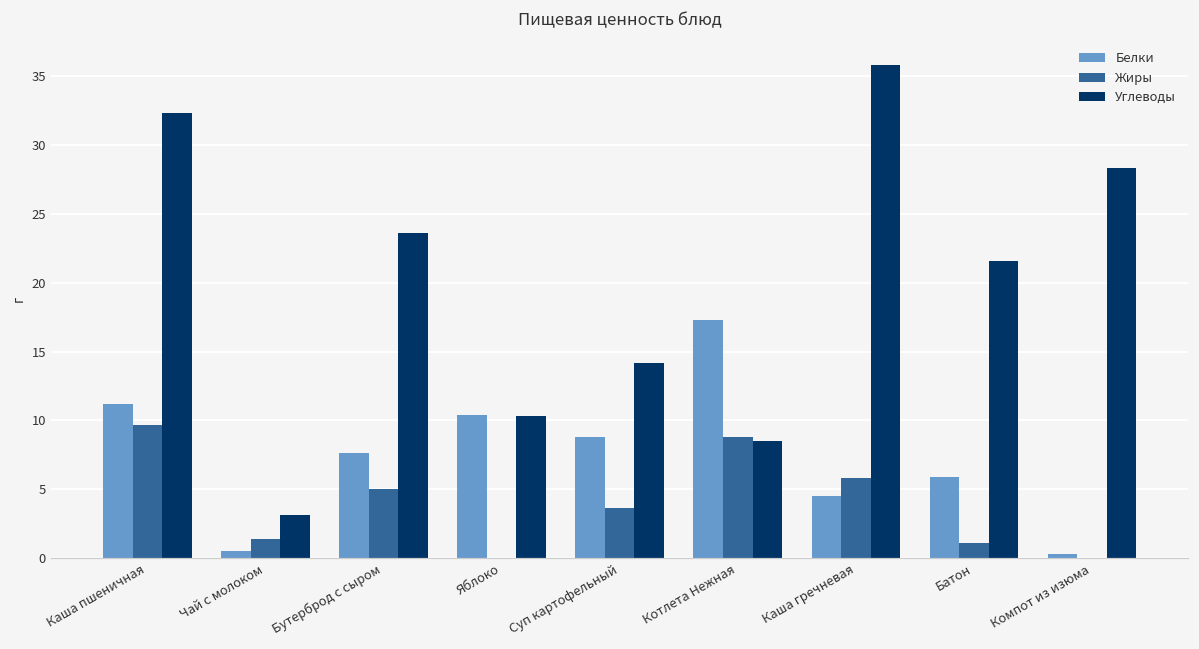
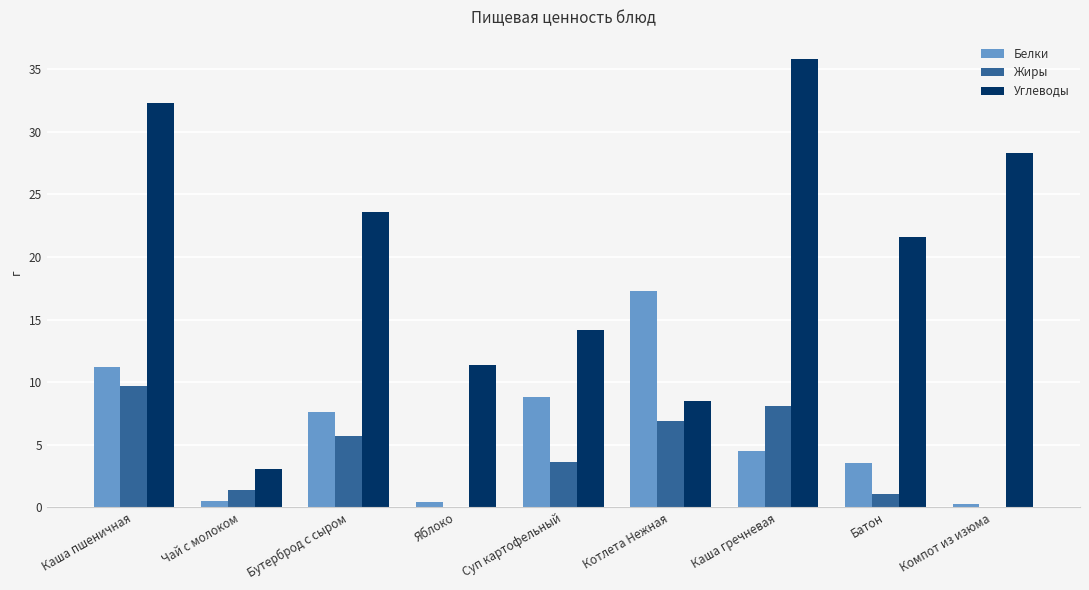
Жиры, Бутерброд с сыром: 5.0 -> 5.7
Белки, Яблоко: 10.4 -> 0.4
Углеводы, Яблоко: 10.3 -> 11.4
Жиры, Котлета Нежная: 8.8 -> 6.9
Жиры, Каша гречневая: 5.8 -> 8.1
Белки, Батон: 5.9 -> 3.5
